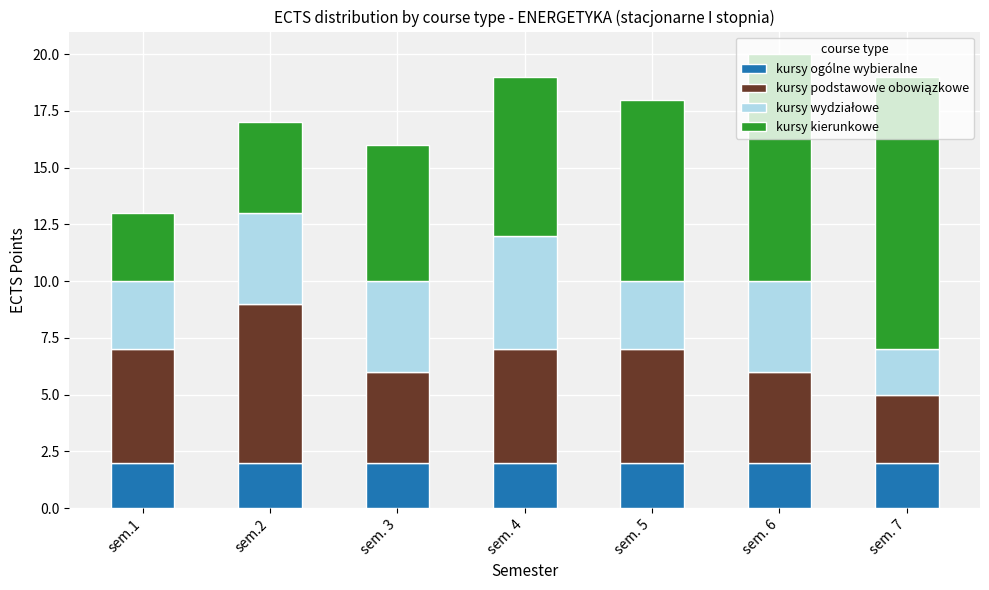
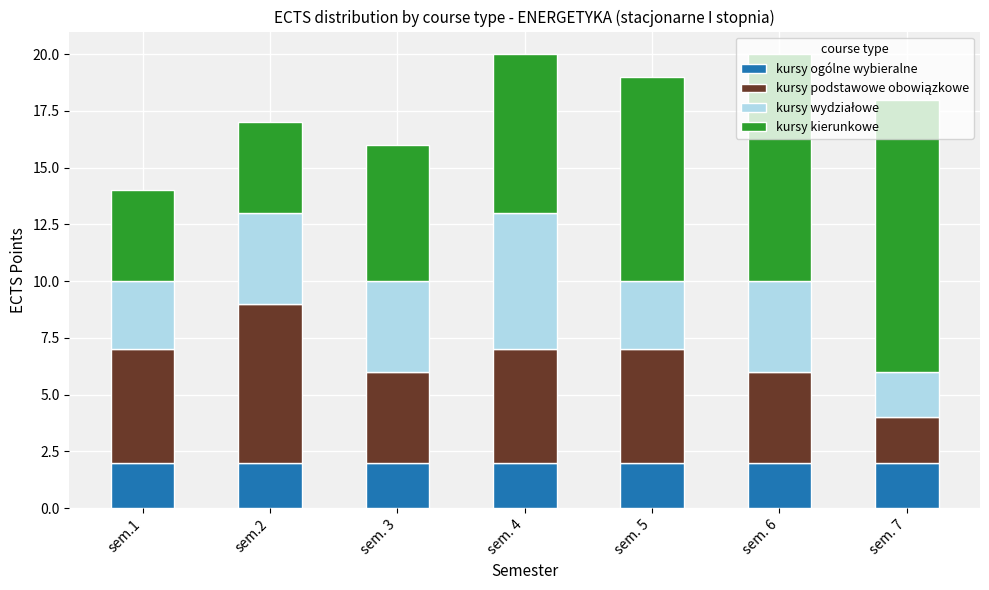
kursy kierunkowe, sem.1: 3 -> 4
kursy wydziałowe, sem. 4: 5 -> 6
kursy kierunkowe, sem. 5: 8 -> 9
kursy podstawowe obowiązkowe, sem. 7: 3 -> 2
